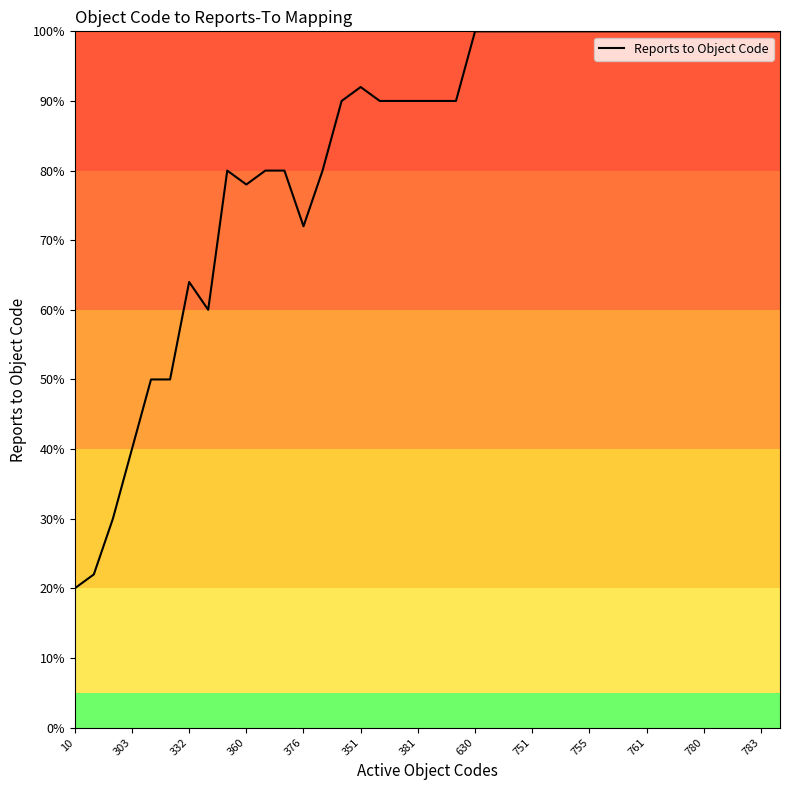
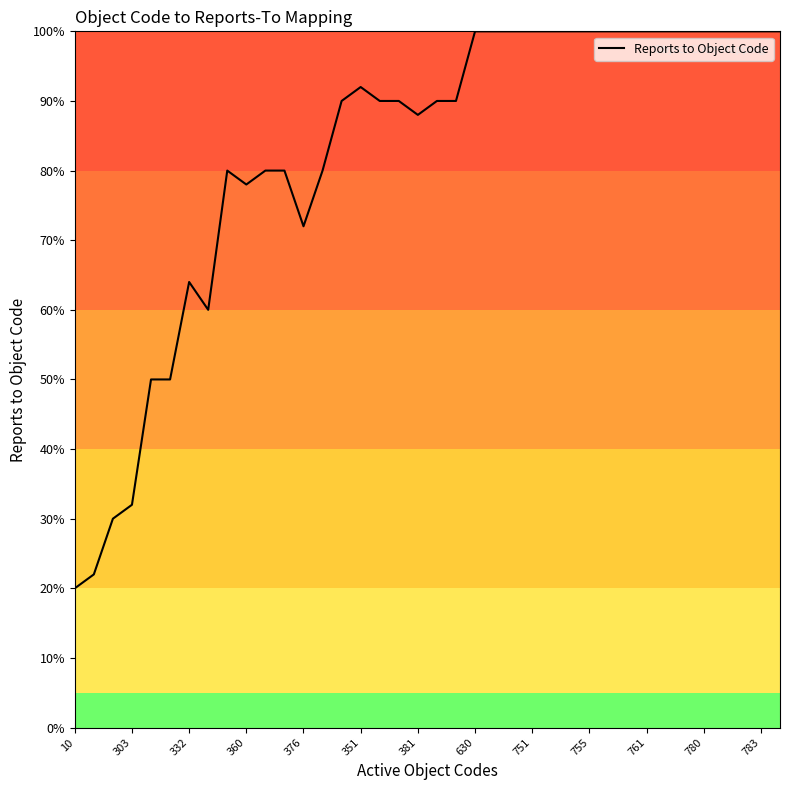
303: 40% -> 32%
381: 90% -> 88%
